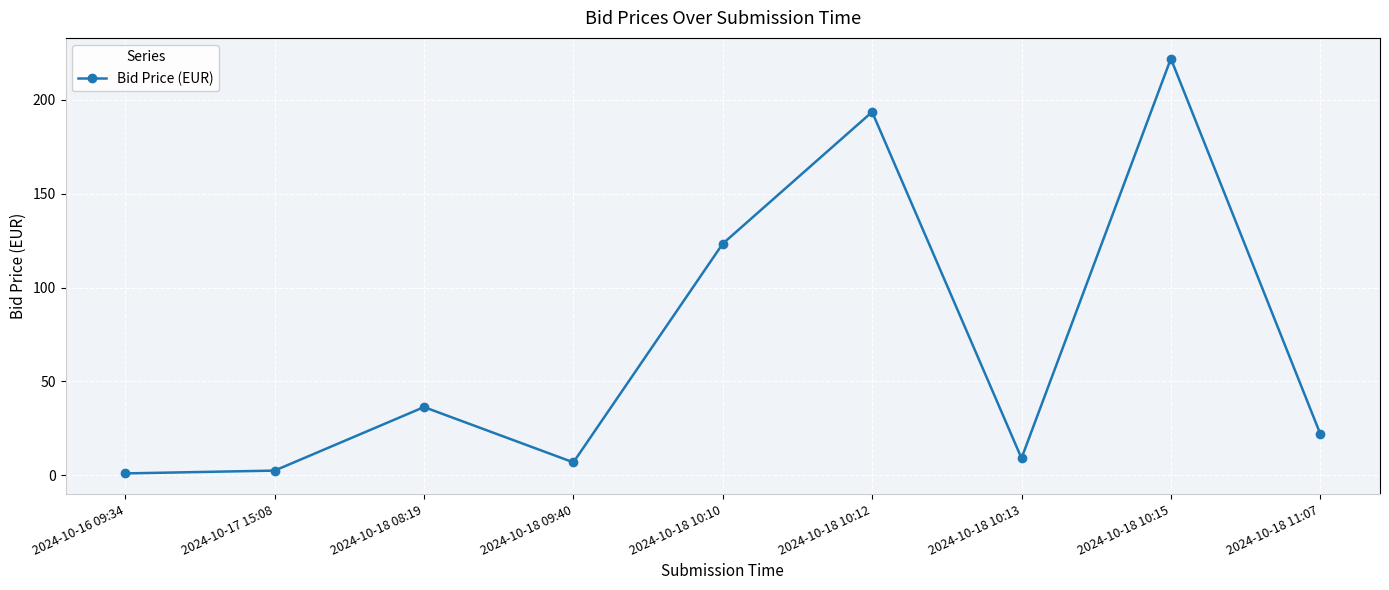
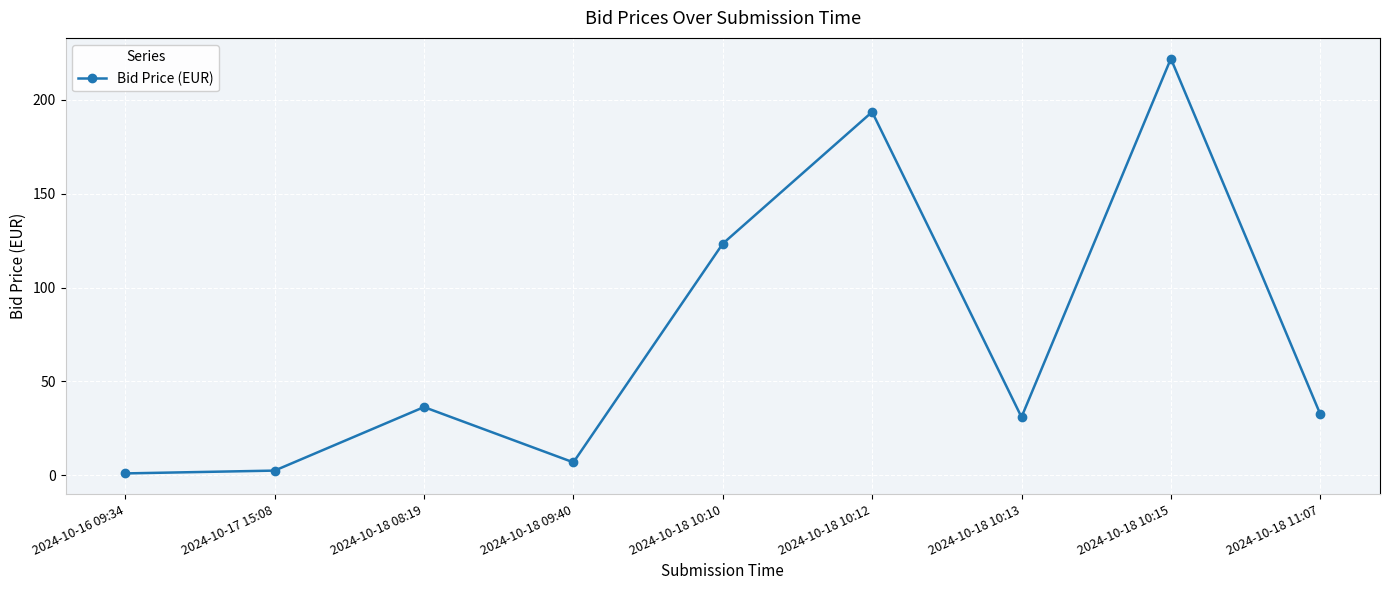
2024-10-18 10:13: 9 -> 31
2024-10-18 11:07: 22 -> 33
